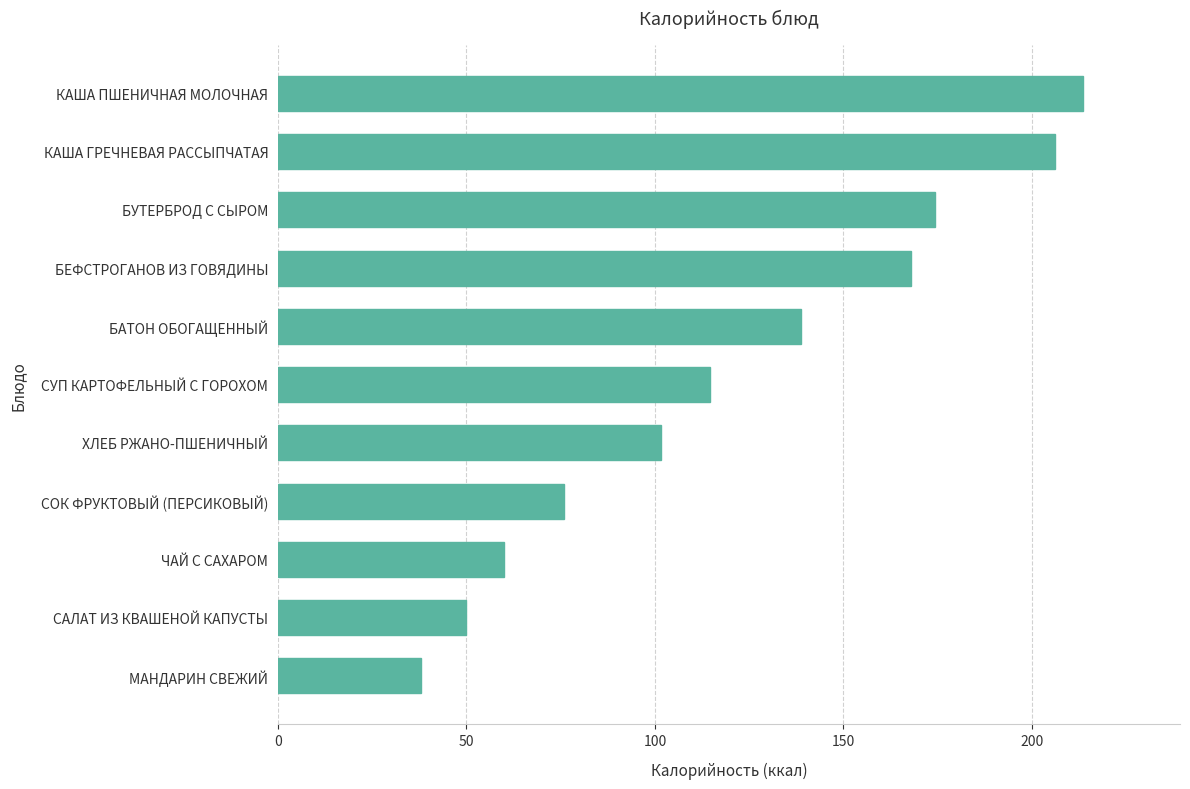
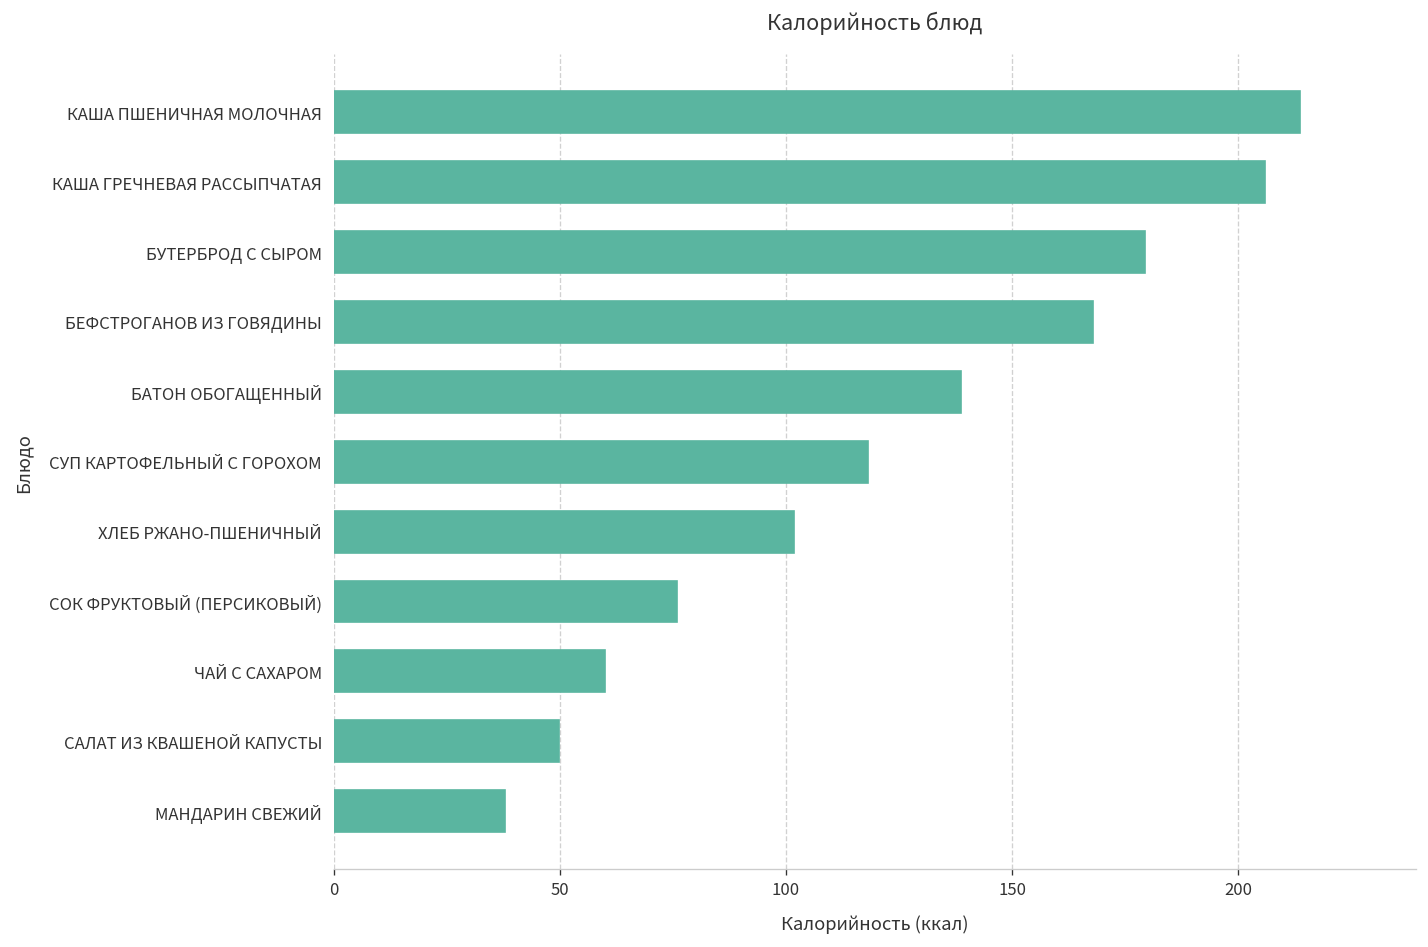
БУТЕРБРОД С СЫРОМ: 174 -> 179
СУП КАРТОФЕЛЬНЫЙ С ГОРОХОМ: 115 -> 118
